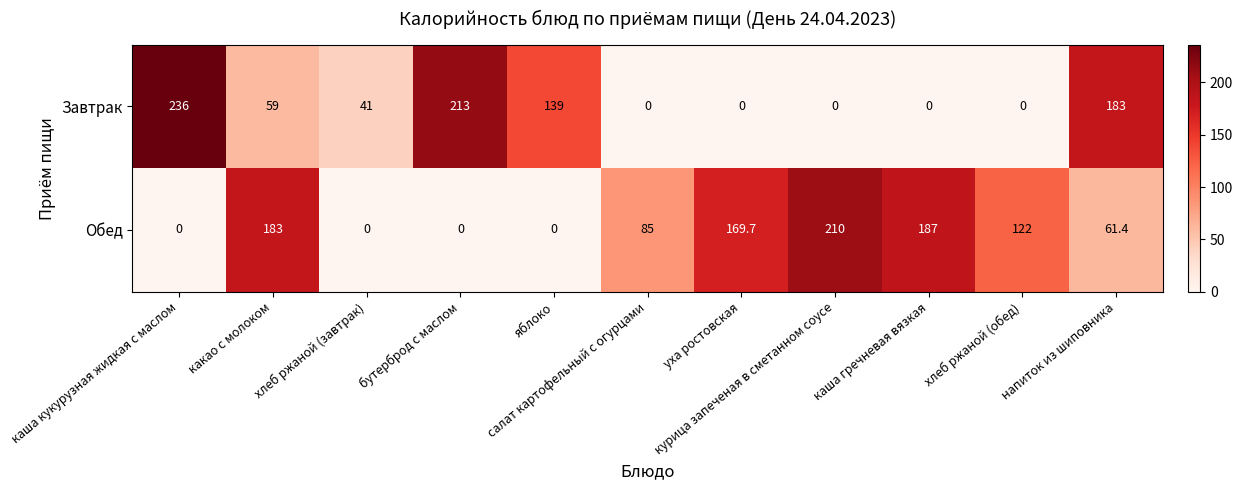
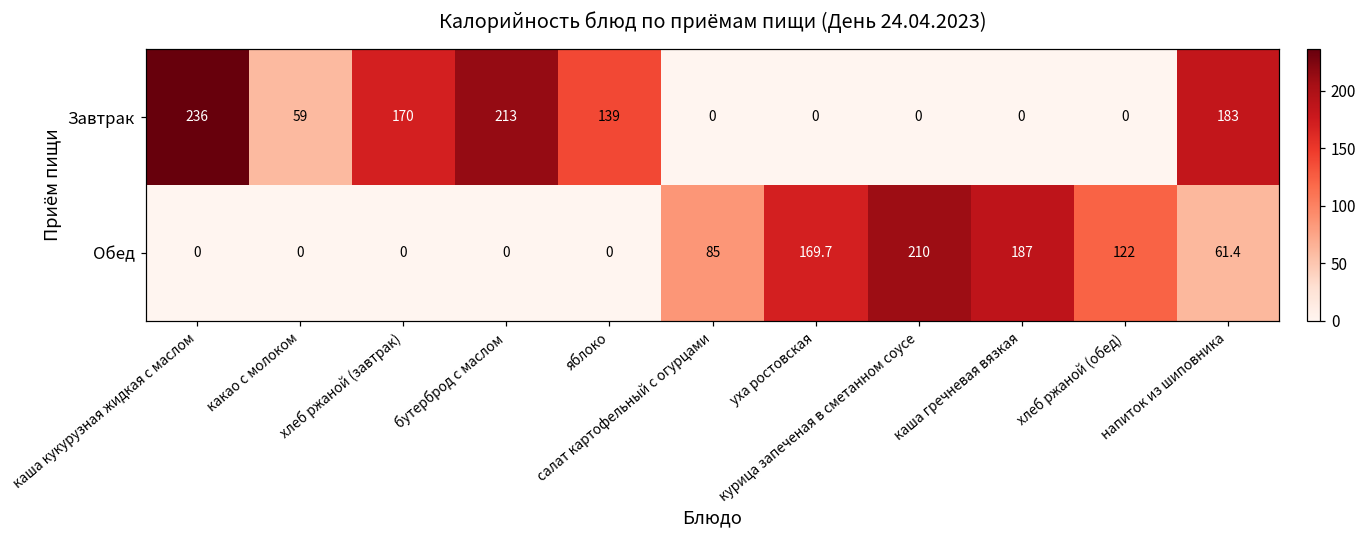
Завтрак, хлеб ржаной (завтрак): 41 -> 170
Обед, какао с молоком: 183 -> 0
